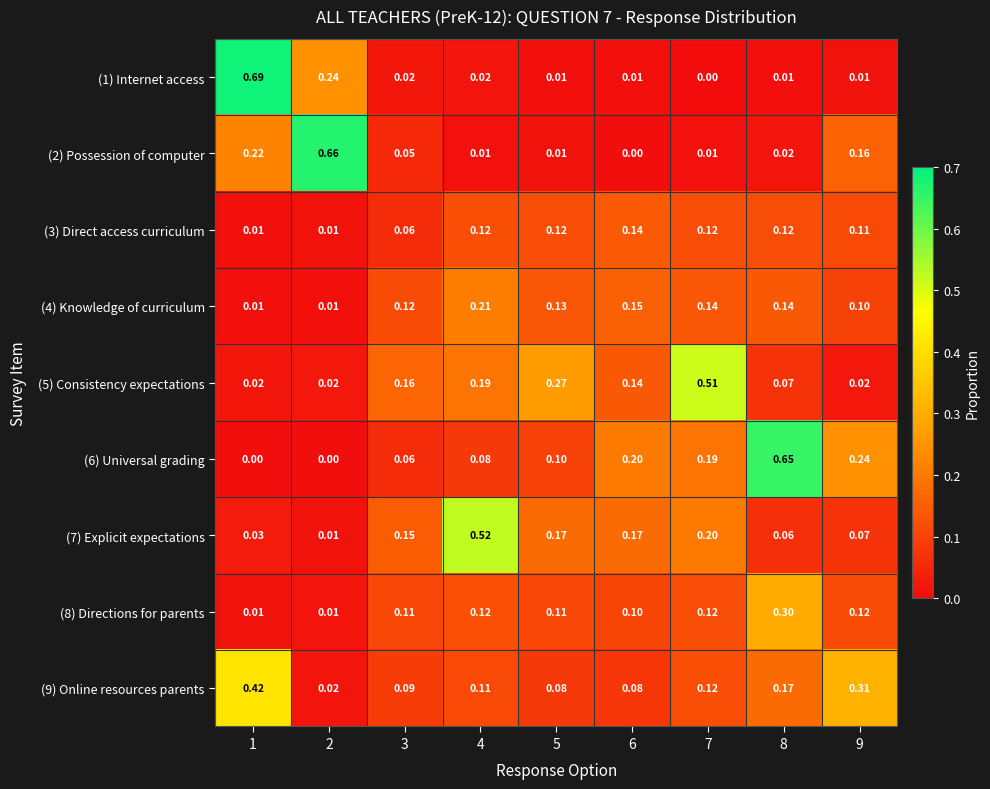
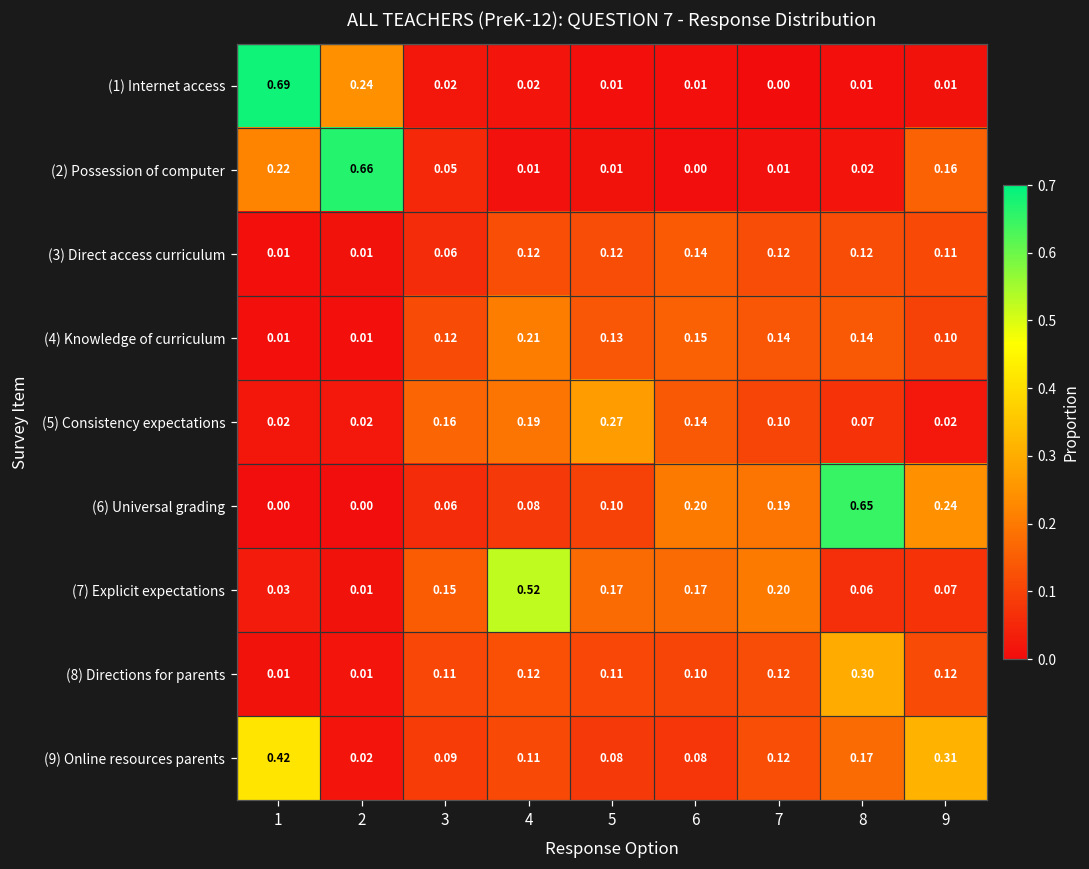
(5) Consistency expectations, 7: 0.51 -> 0.10
